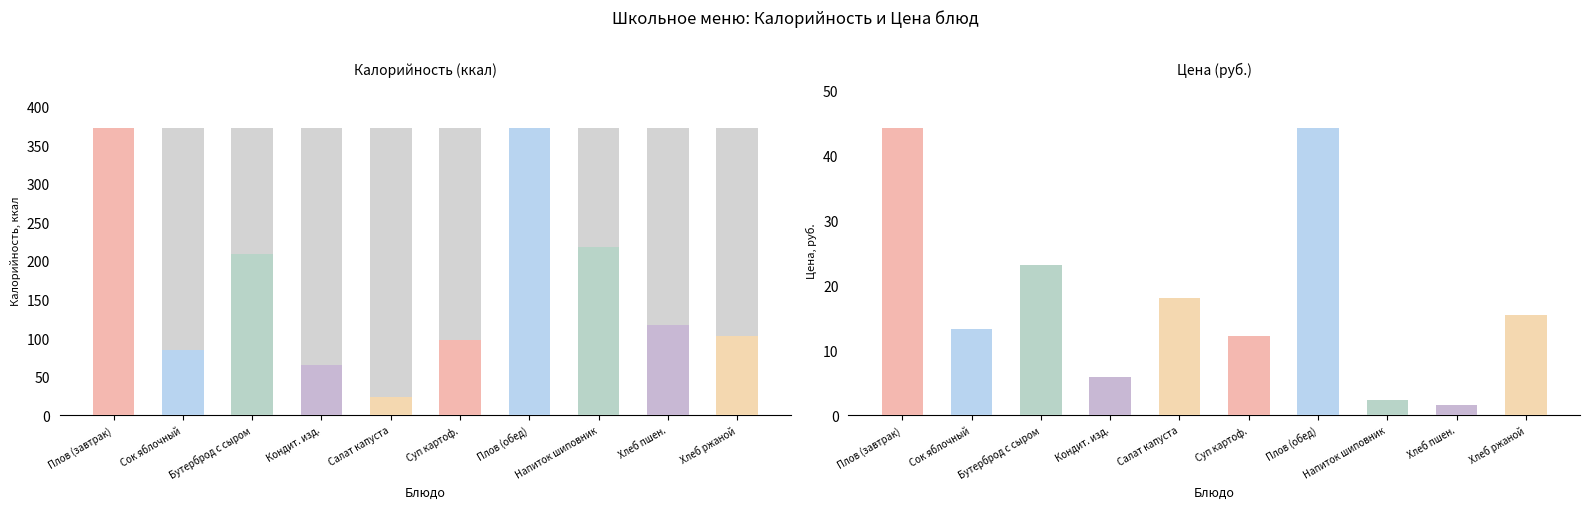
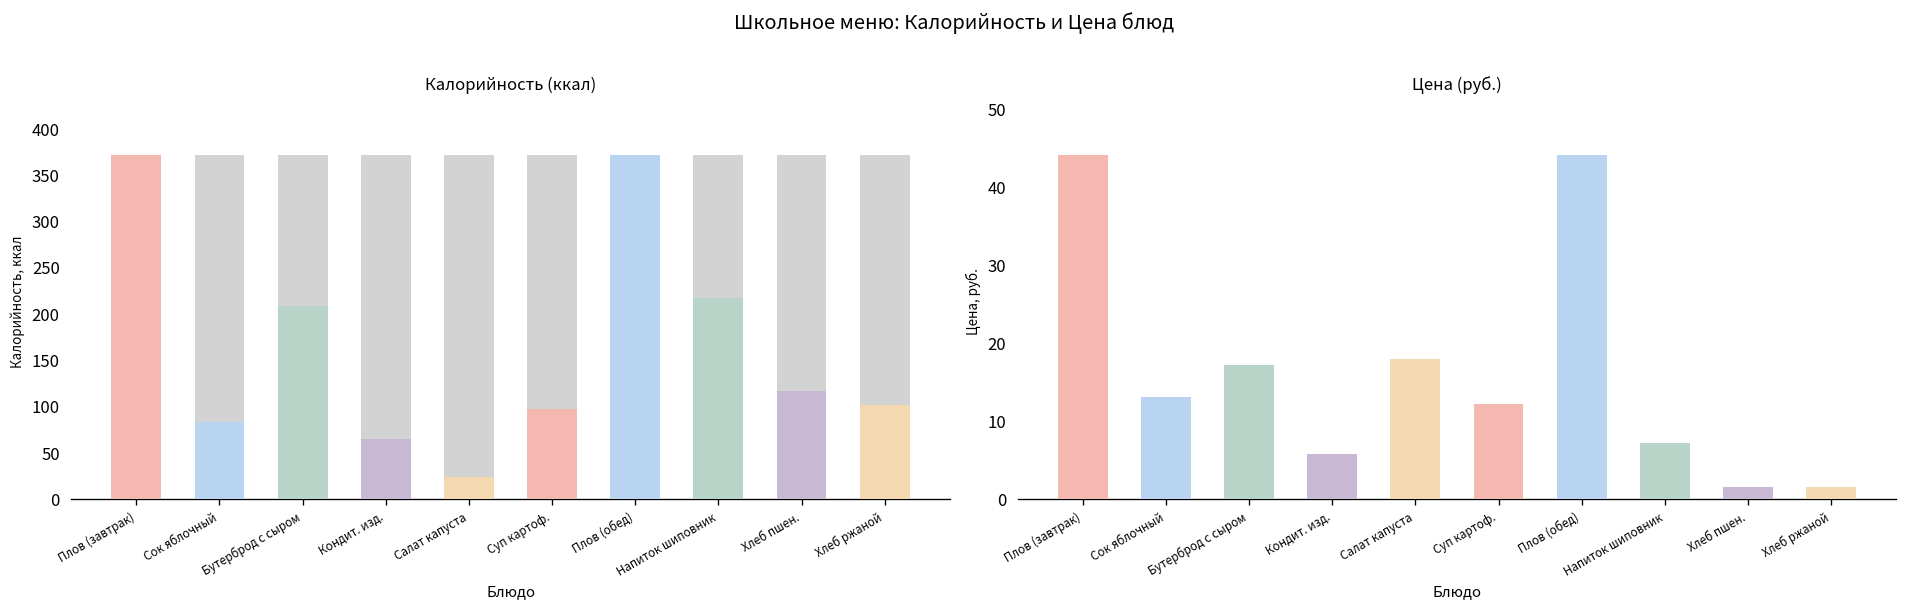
Цена (руб.), Бутерброд с сыром: 23 -> 17
Цена (руб.), Напиток шиповник: 2 -> 7
Цена (руб.), Хлеб ржаной: 16 -> 2
